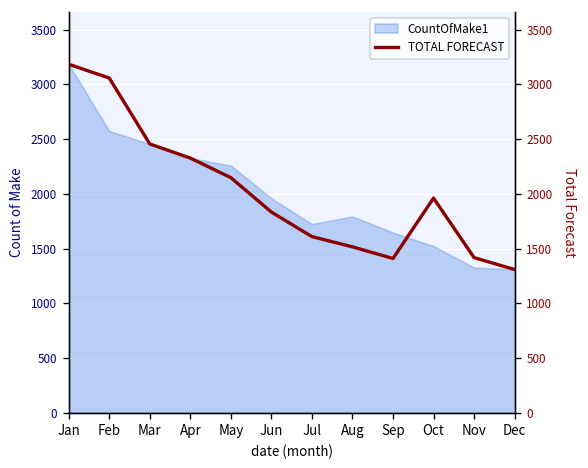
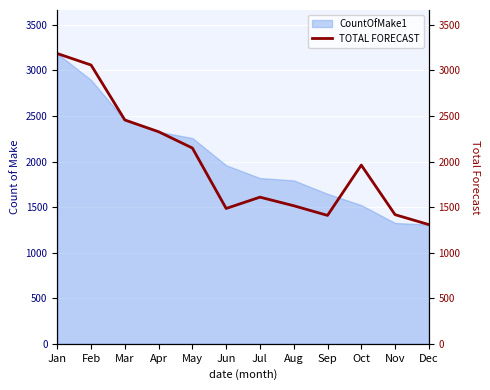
CountOfMake1, Feb: 2600 -> 2900
CountOfMake1, Jul: 1700 -> 1800
TOTAL FORECAST, Jun: 1800 -> 1500
